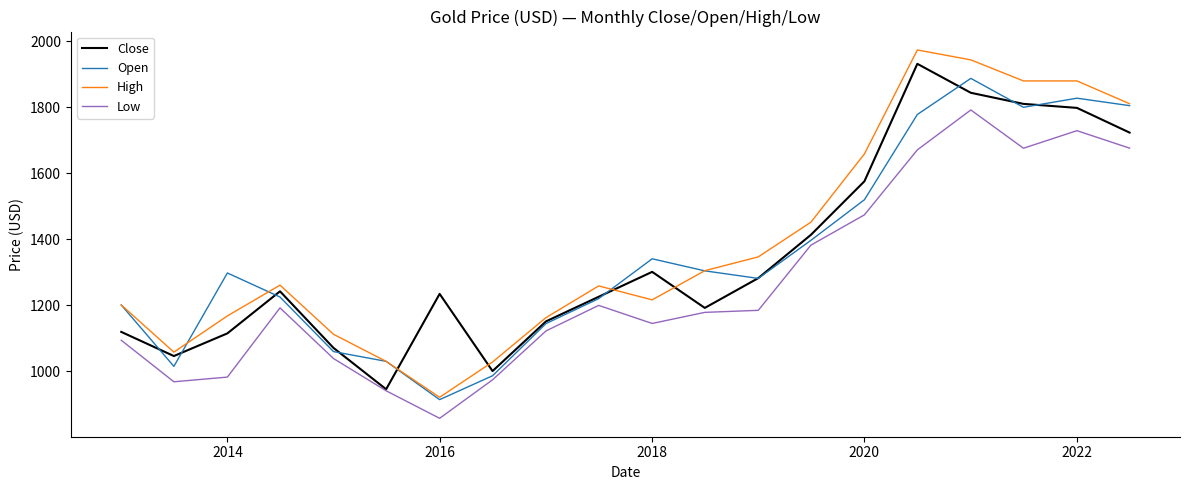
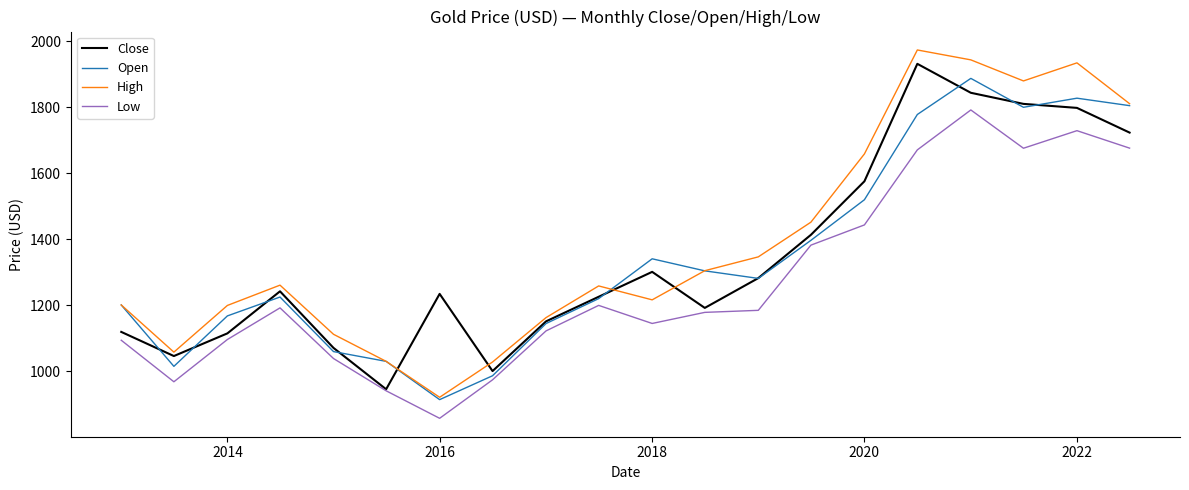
Open, 2014: 1300 -> 1170
High, 2014: 1170 -> 1200
Low, 2014: 980 -> 1100
Low, 2020: 1470 -> 1440
High, 2022: 1880 -> 1930
